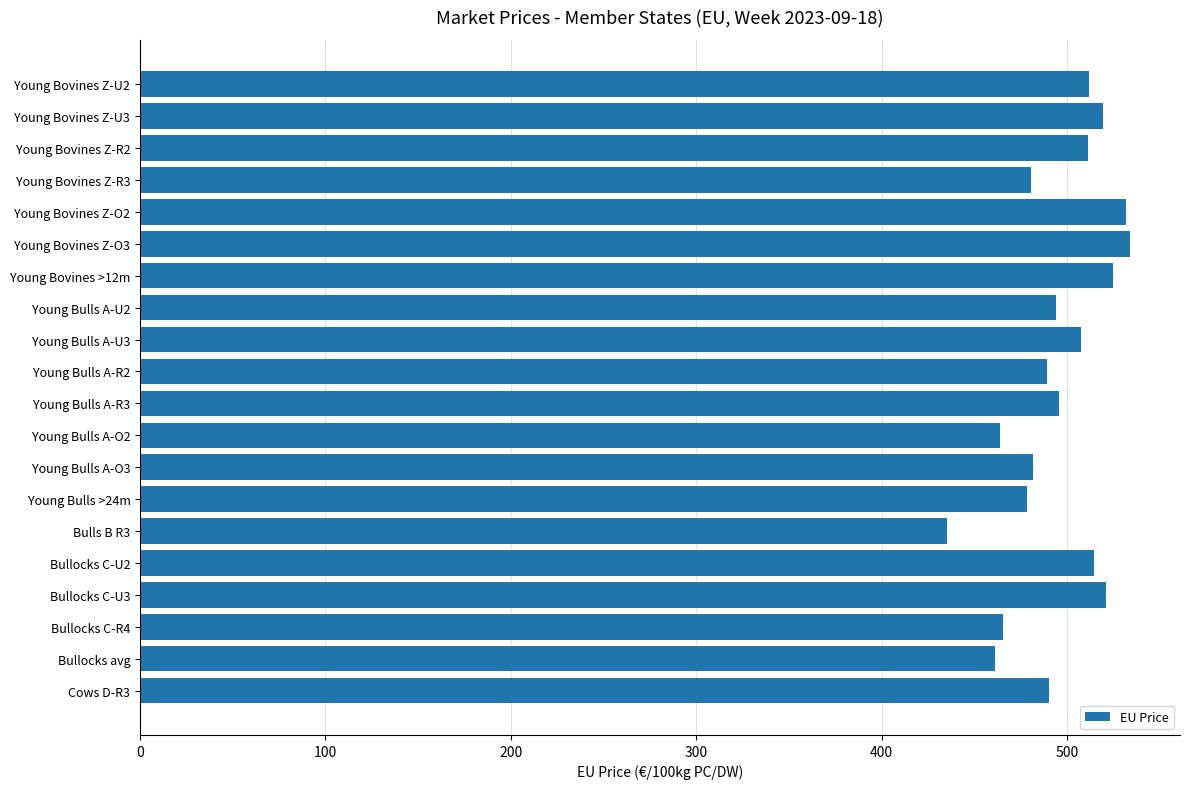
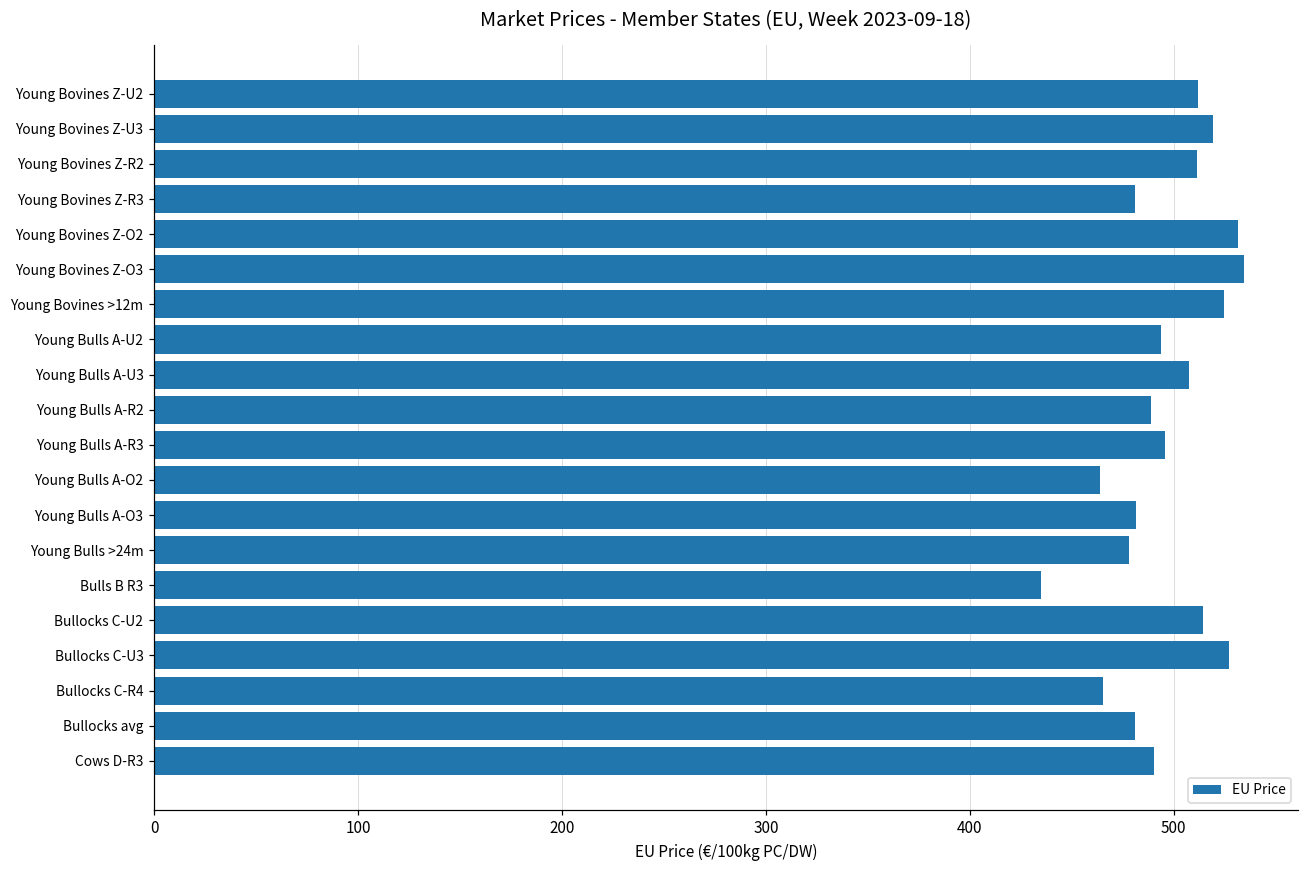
Bullocks C-U3: 521 -> 527
Bullocks avg: 461 -> 481
